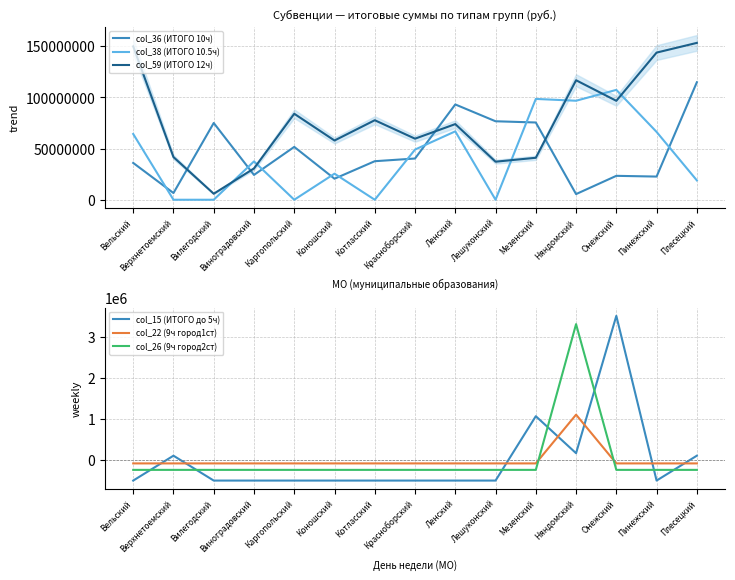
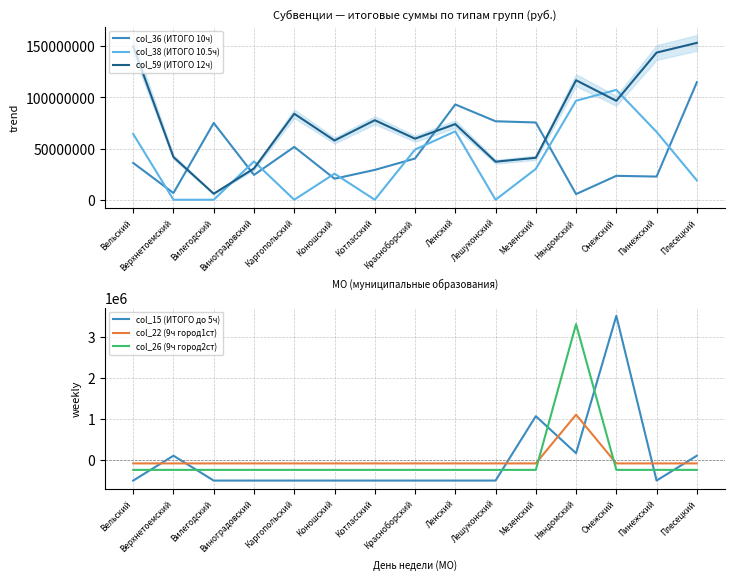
Субвенции — итоговые суммы по типам групп (руб.), col_36 (ИТОГО 10ч), Котласский: 38000000 -> 29000000
Субвенции — итоговые суммы по типам групп (руб.), col_38 (ИТОГО 10.5ч), Мезенский: 99000000 -> 30000000
